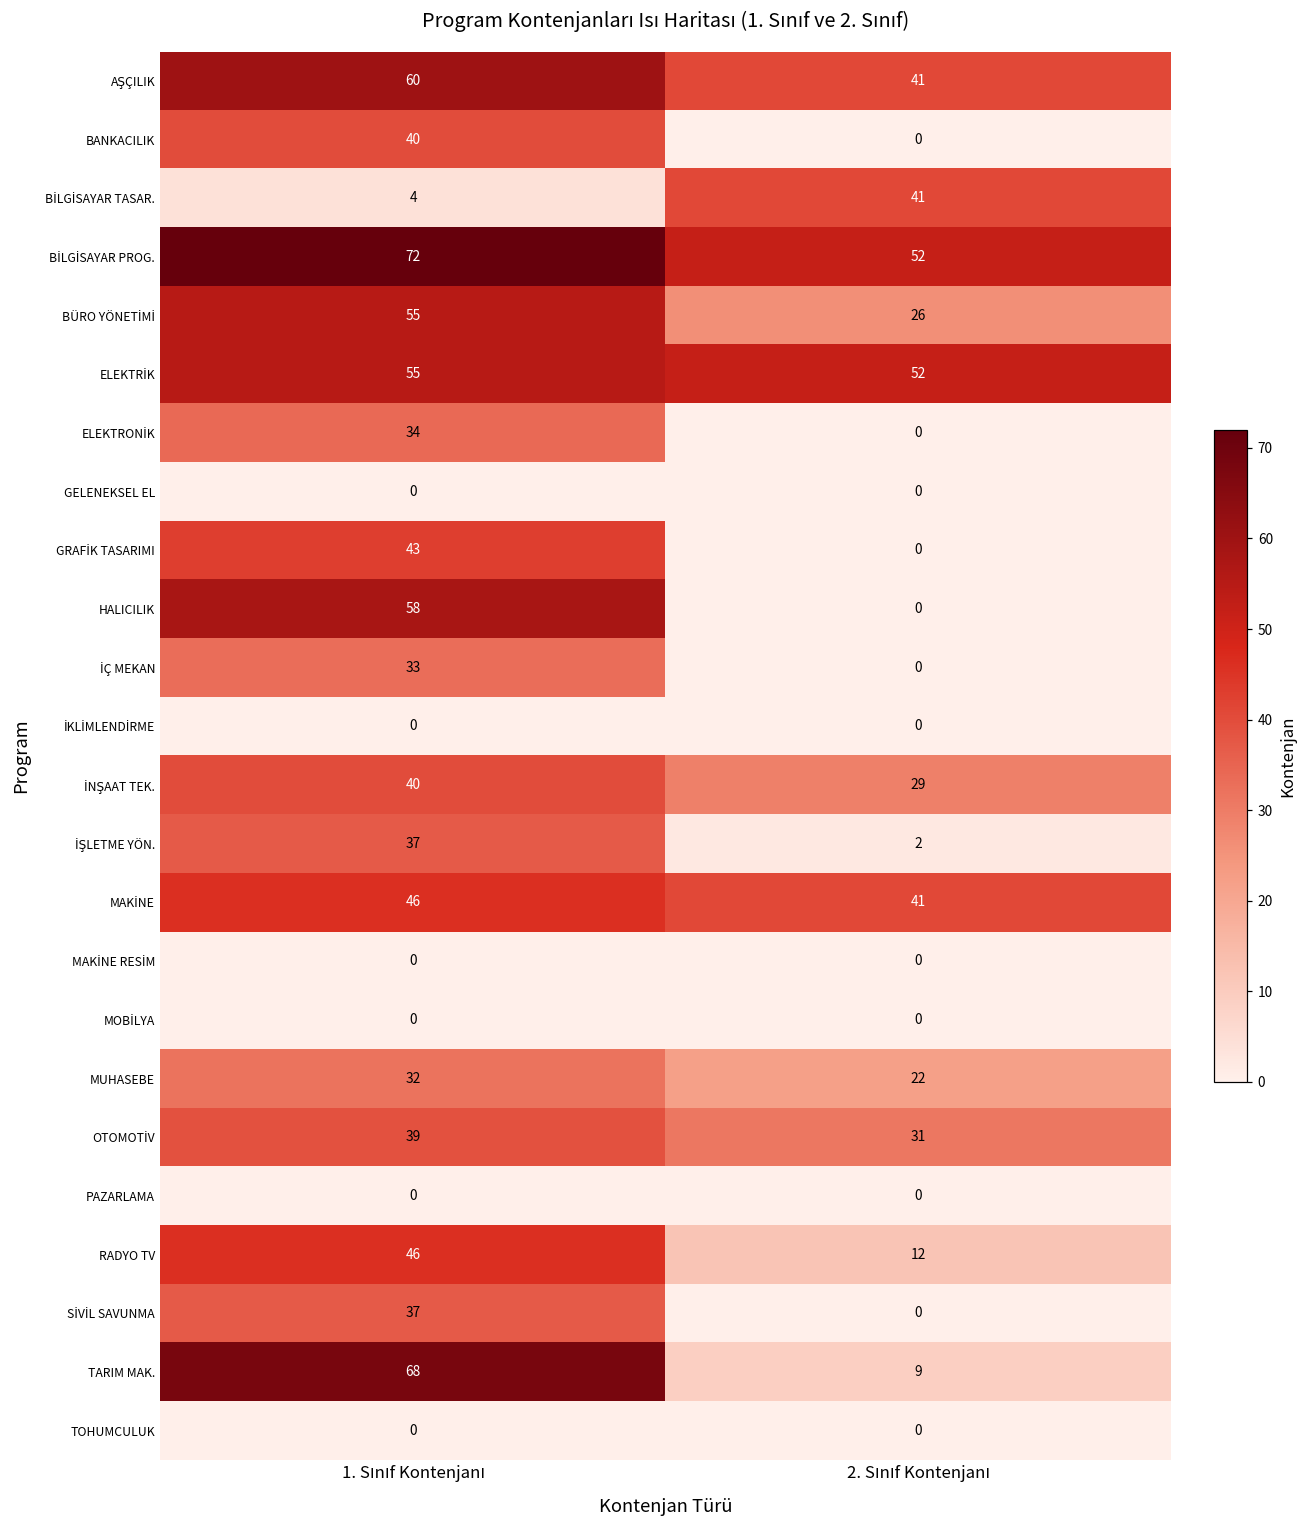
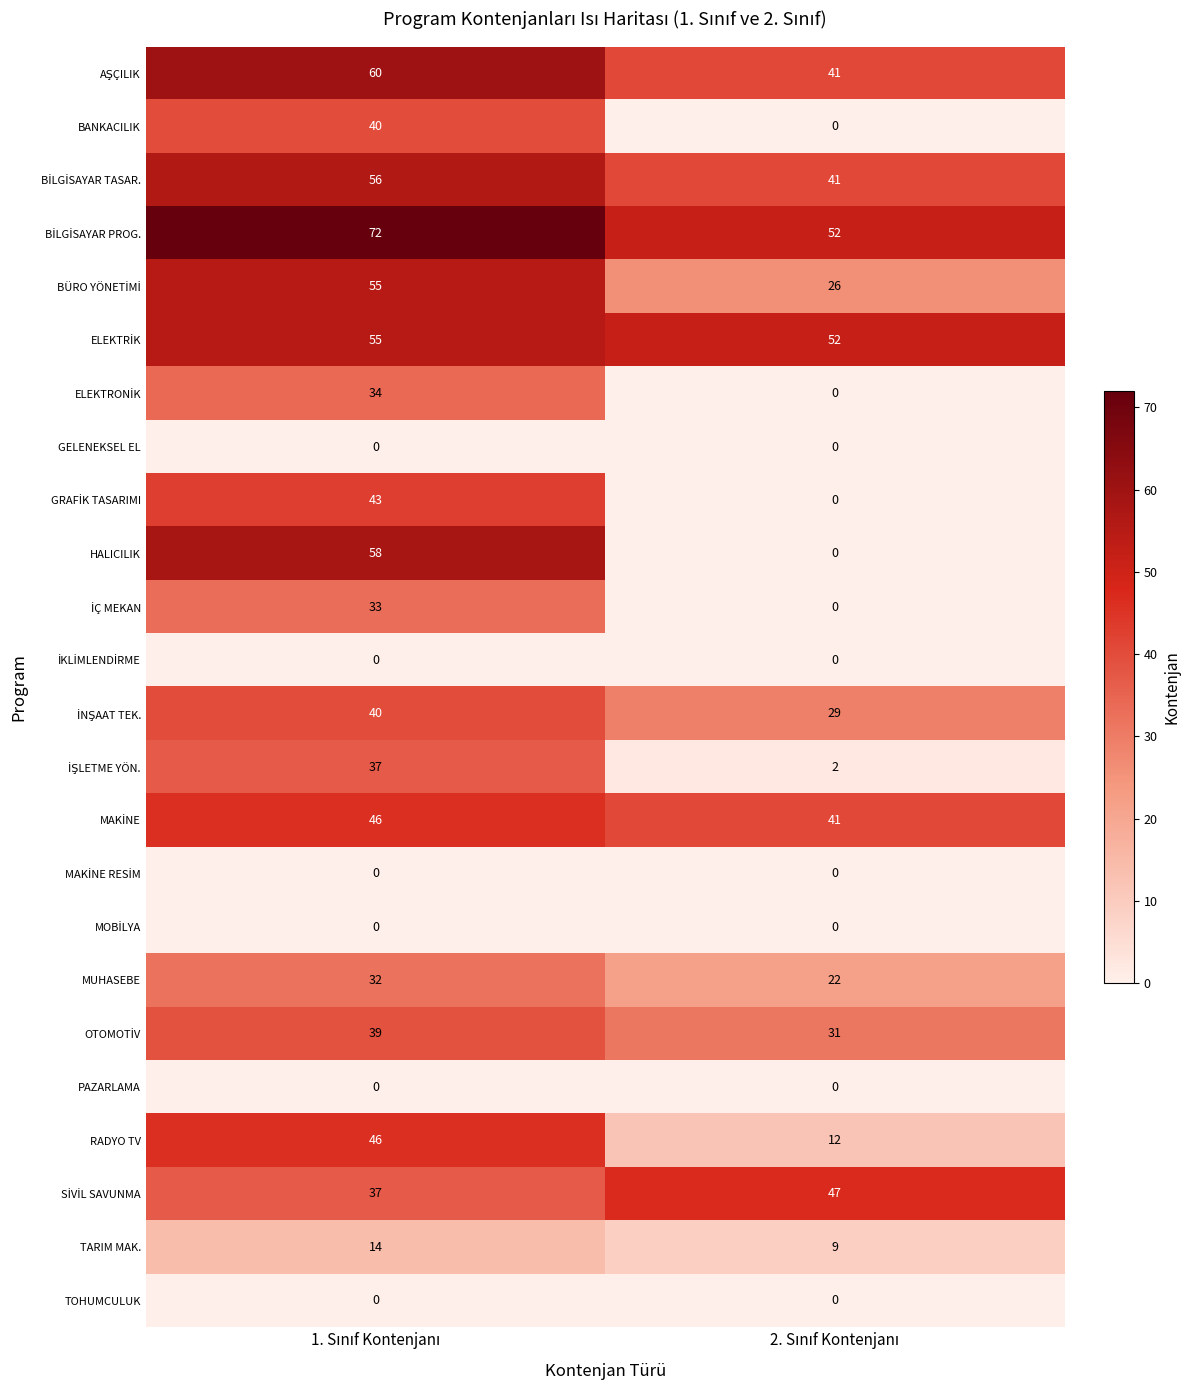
BİLGİSAYAR TASAR., 1. Sınıf Kontenjanı: 4 -> 56
SİVİL SAVUNMA, 2. Sınıf Kontenjanı: 0 -> 47
TARIM MAK., 1. Sınıf Kontenjanı: 68 -> 14
